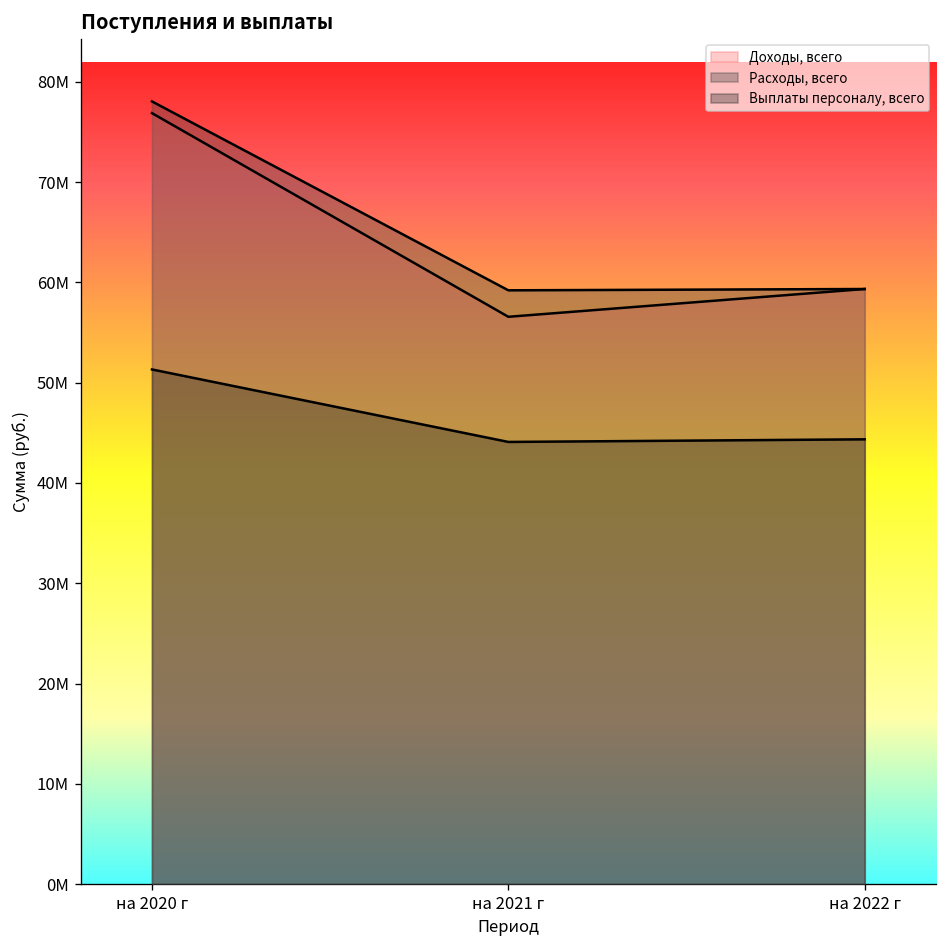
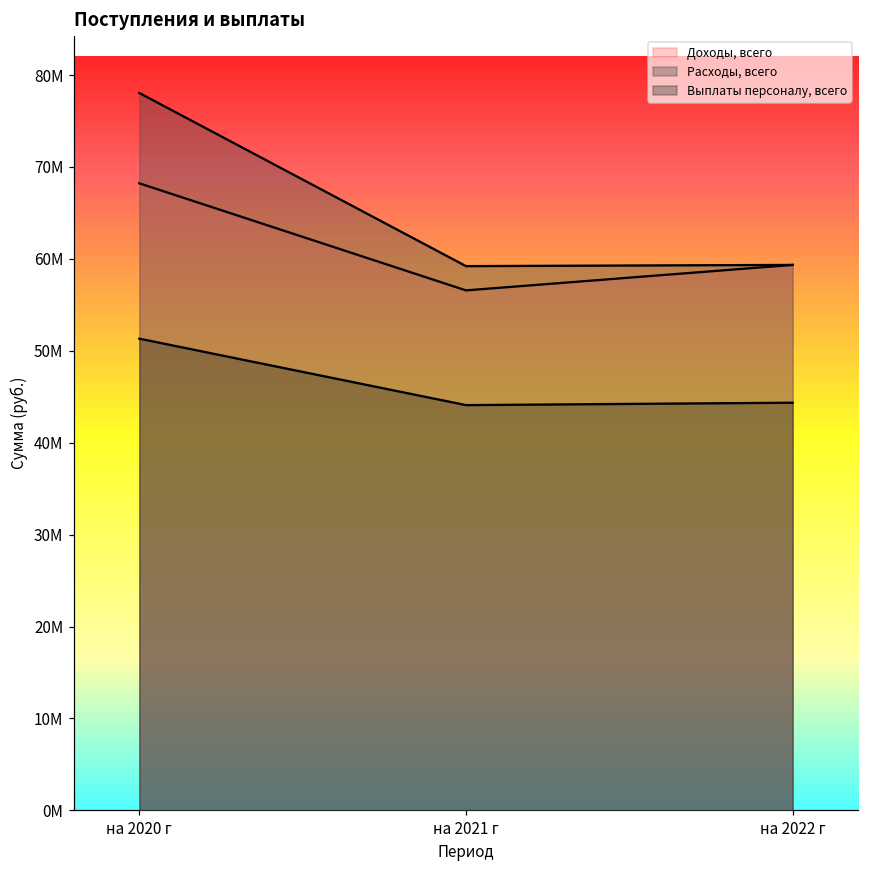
Доходы, всего, на 2020 г: 77000000 -> 68000000
